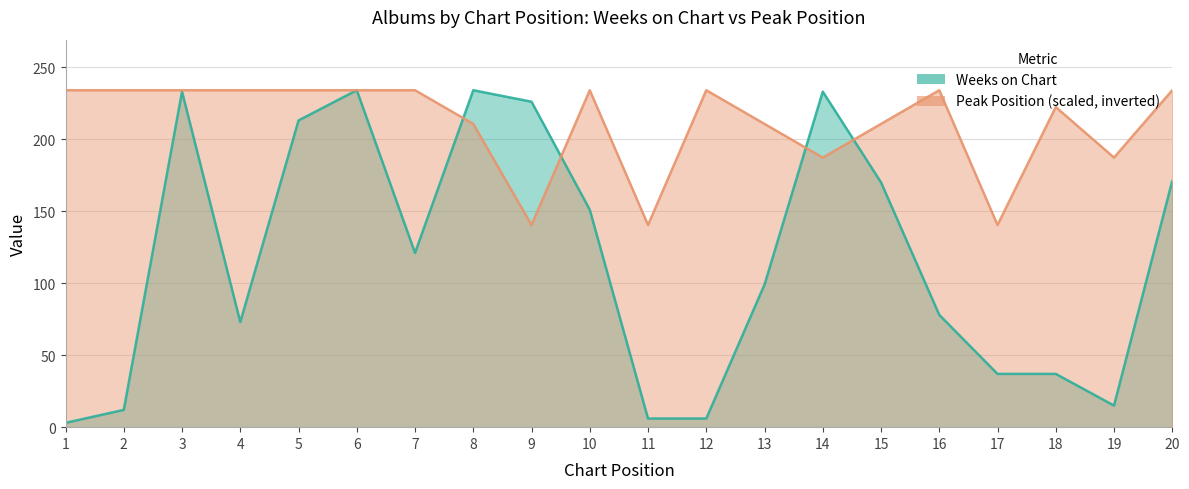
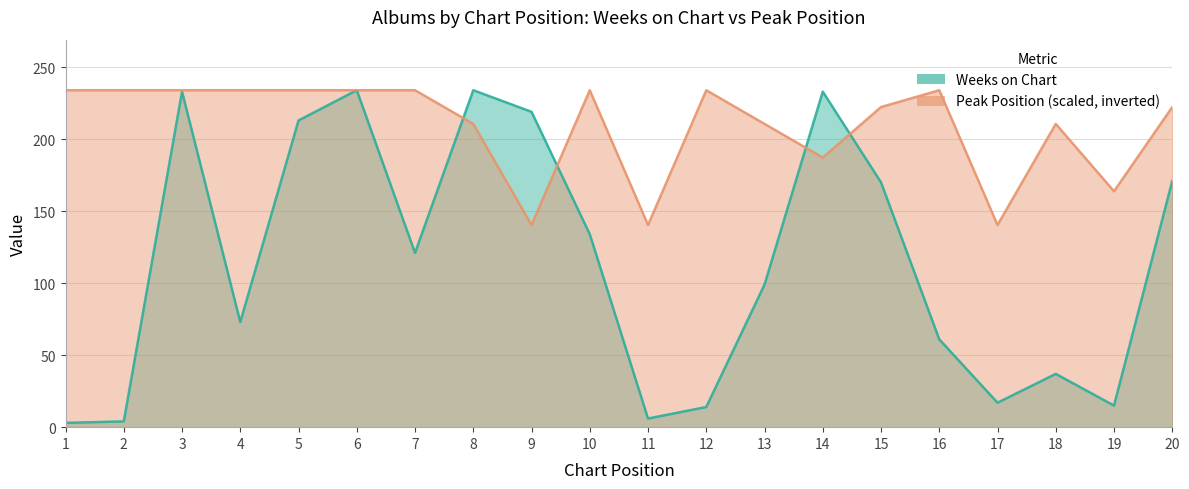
Weeks on Chart, 2: 12 -> 4
Weeks on Chart, 9: 226 -> 219
Weeks on Chart, 10: 151 -> 134
Weeks on Chart, 12: 6 -> 14
Peak Position (scaled, inverted), 15: 211 -> 222
Weeks on Chart, 16: 78 -> 61
Weeks on Chart, 17: 37 -> 17
Peak Position (scaled, inverted), 18: 222 -> 211
Peak Position (scaled, inverted), 19: 187 -> 164
Peak Position (scaled, inverted), 20: 234 -> 222
